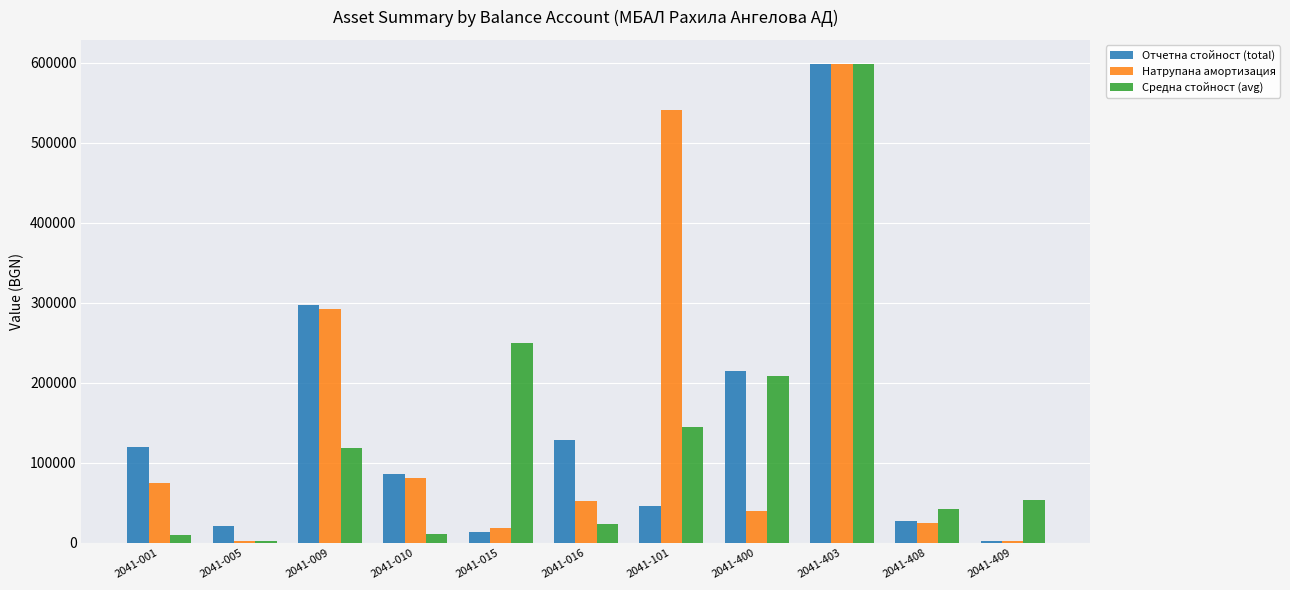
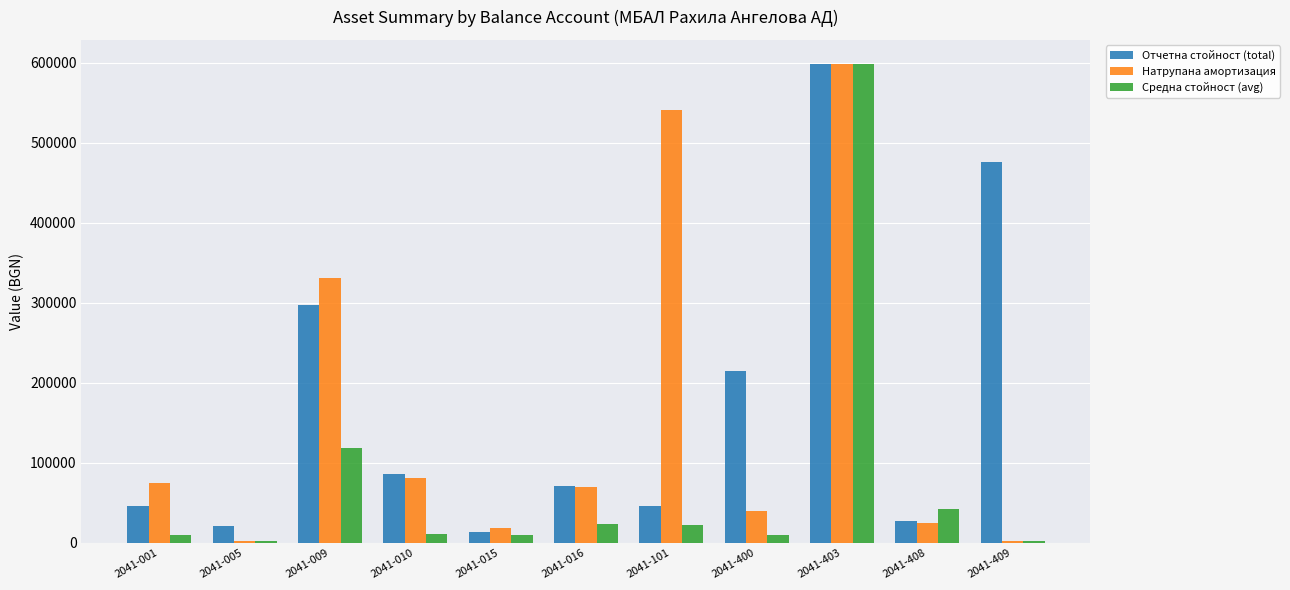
Отчетна стойност (total), 2041-001: 120000 -> 50000
Натрупана амортизация, 2041-009: 290000 -> 330000
Средна стойност (avg), 2041-015: 250000 -> 10000
Отчетна стойност (total), 2041-016: 130000 -> 70000
Натрупана амортизация, 2041-016: 50000 -> 70000
Средна стойност (avg), 2041-101: 150000 -> 20000
Средна стойност (avg), 2041-400: 210000 -> 10000
Отчетна стойност (total), 2041-409: 0 -> 480000
Средна стойност (avg), 2041-409: 50000 -> 0
